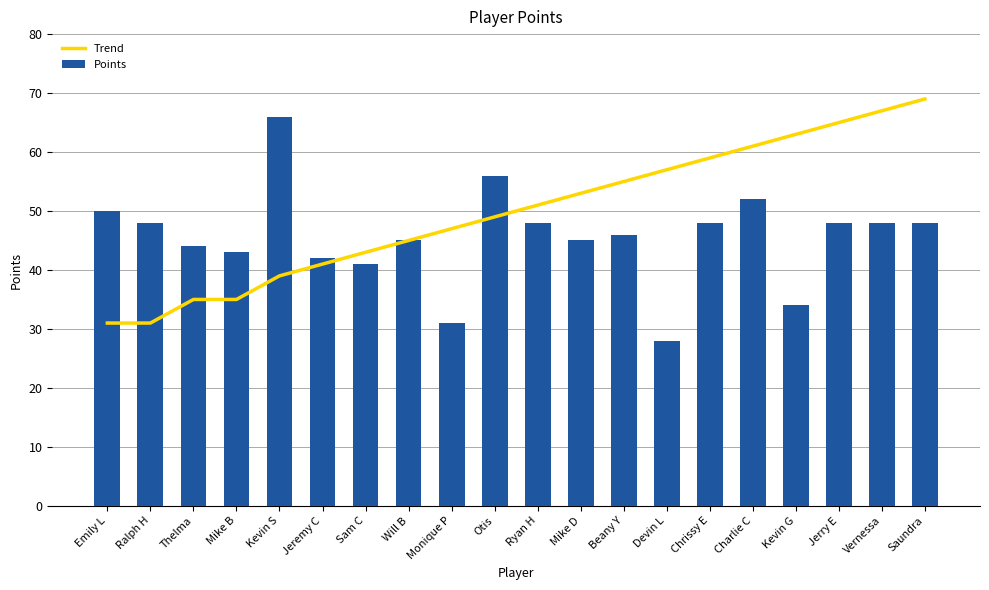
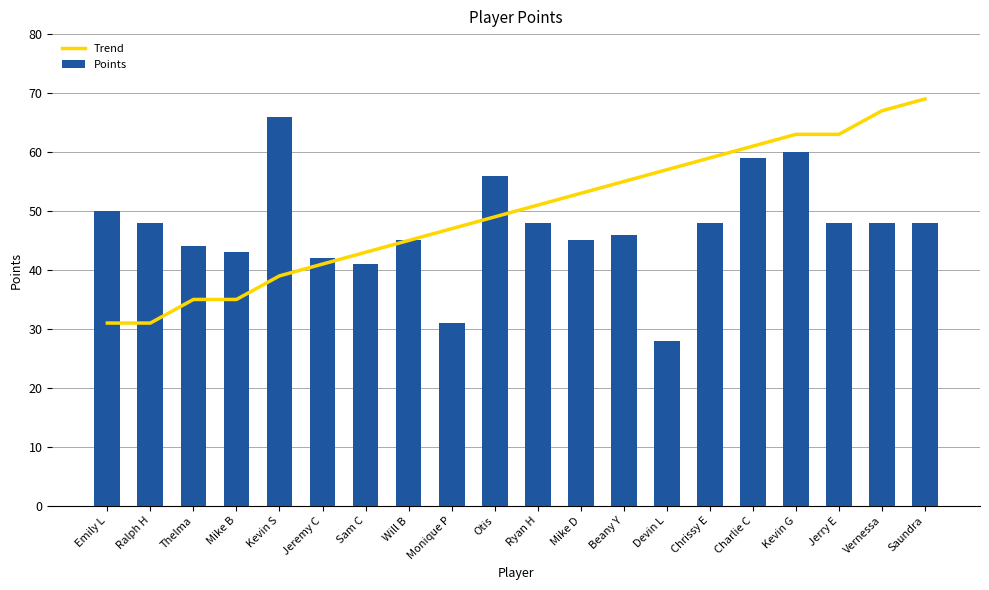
Points, Charlie C: 52 -> 59
Points, Kevin G: 34 -> 60
Trend, Jerry E: 65 -> 63
